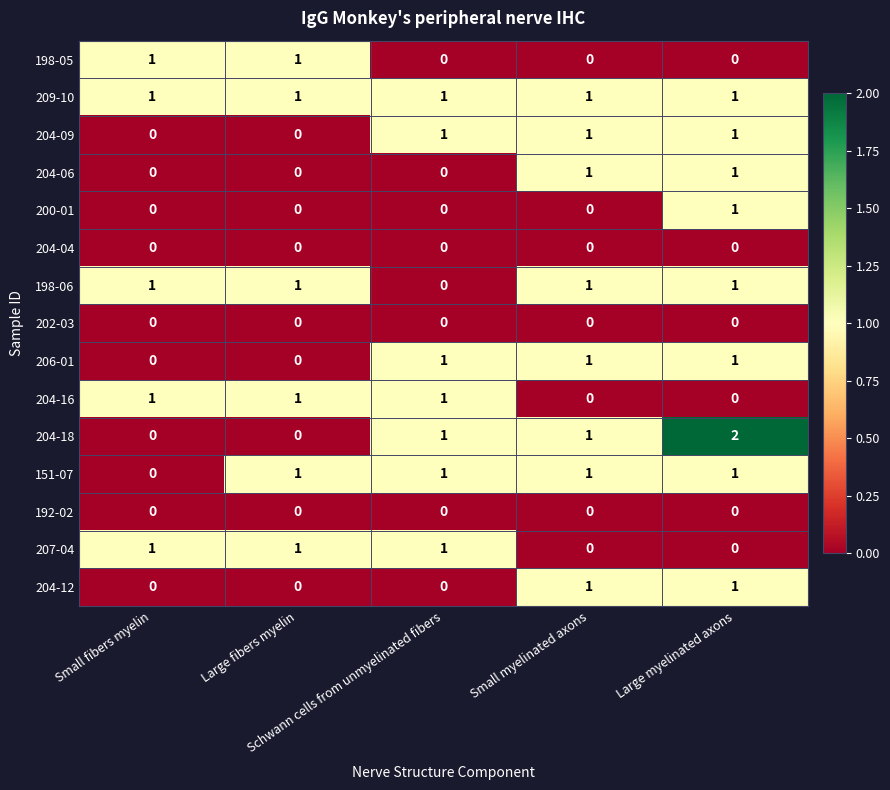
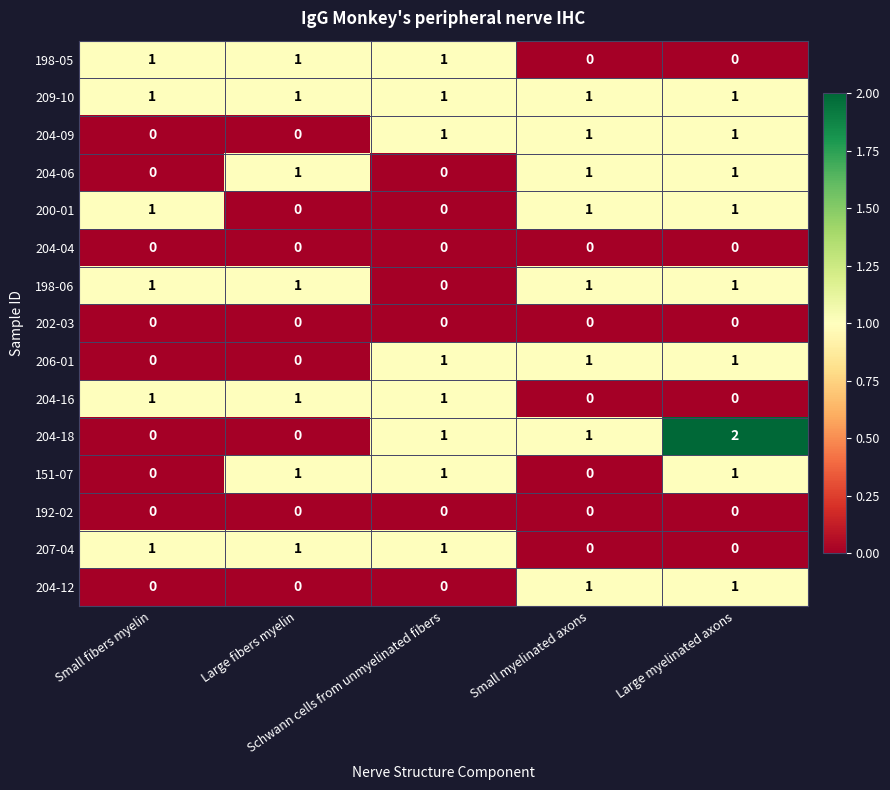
198-05, Schwann cells from unmyelinated fibers: 0 -> 1
204-06, Large fibers myelin: 0 -> 1
200-01, Small fibers myelin: 0 -> 1
200-01, Small myelinated axons: 0 -> 1
151-07, Small myelinated axons: 1 -> 0
